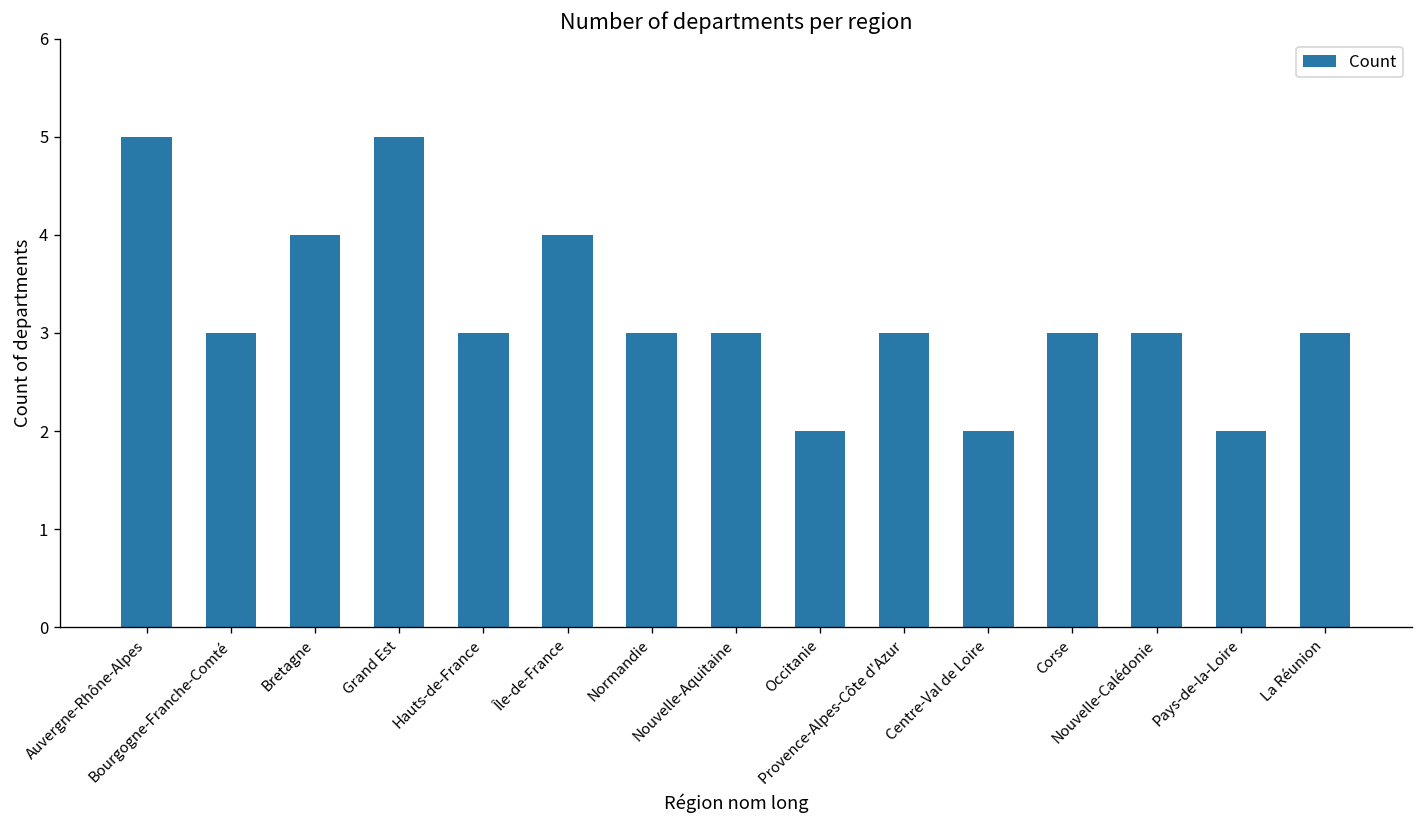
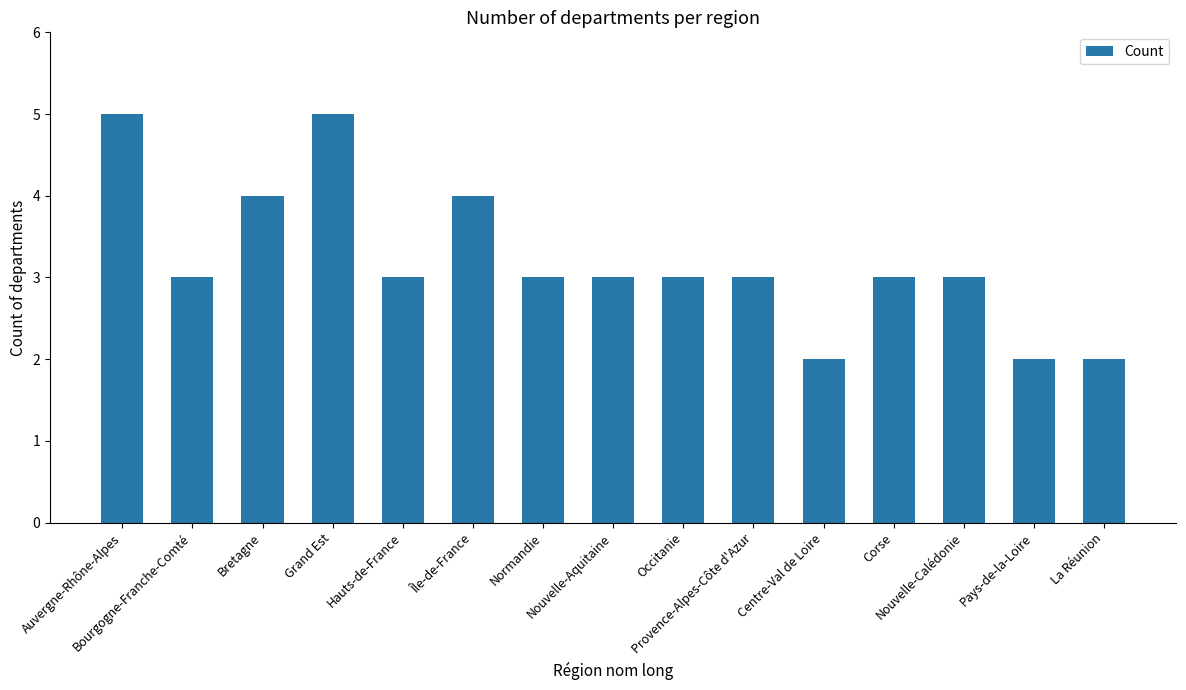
Occitanie: 2 -> 3
La Réunion: 3 -> 2
